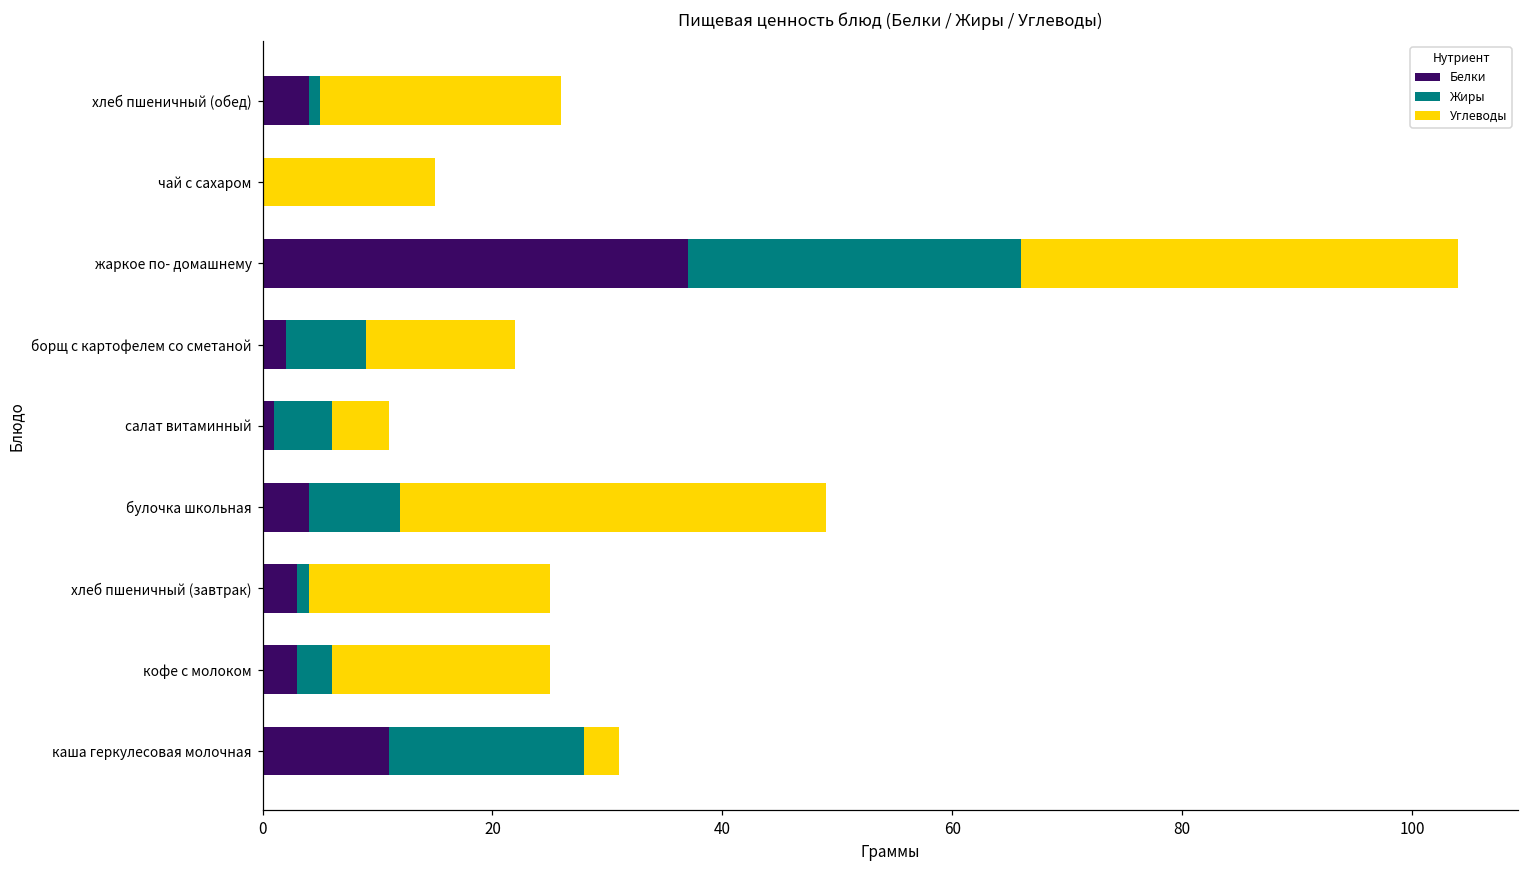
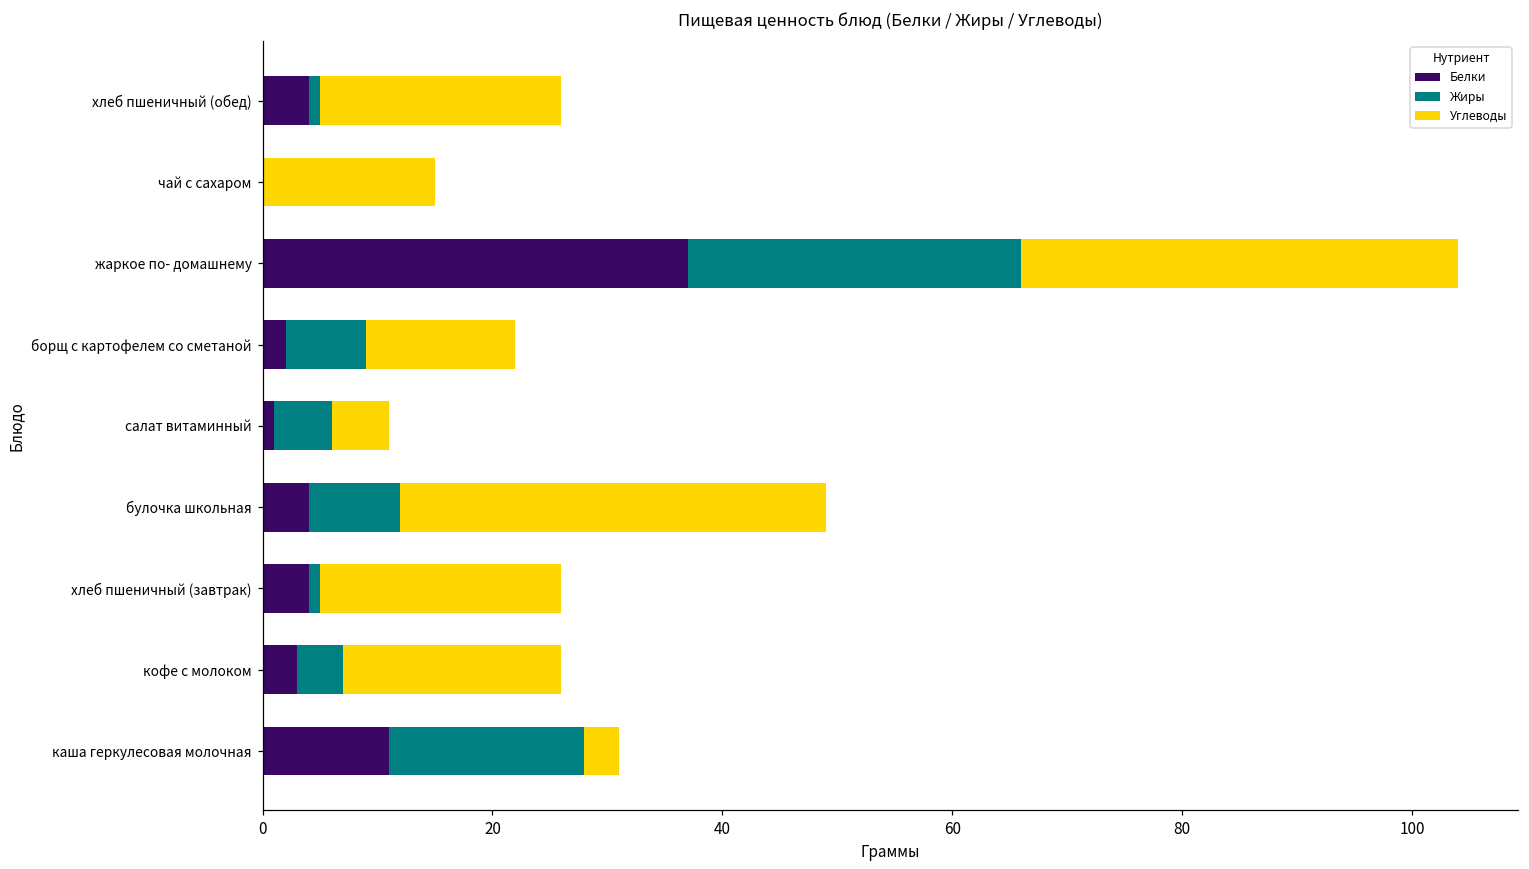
Белки, хлеб пшеничный (завтрак): 3 -> 4
Жиры, кофе с молоком: 3 -> 4
